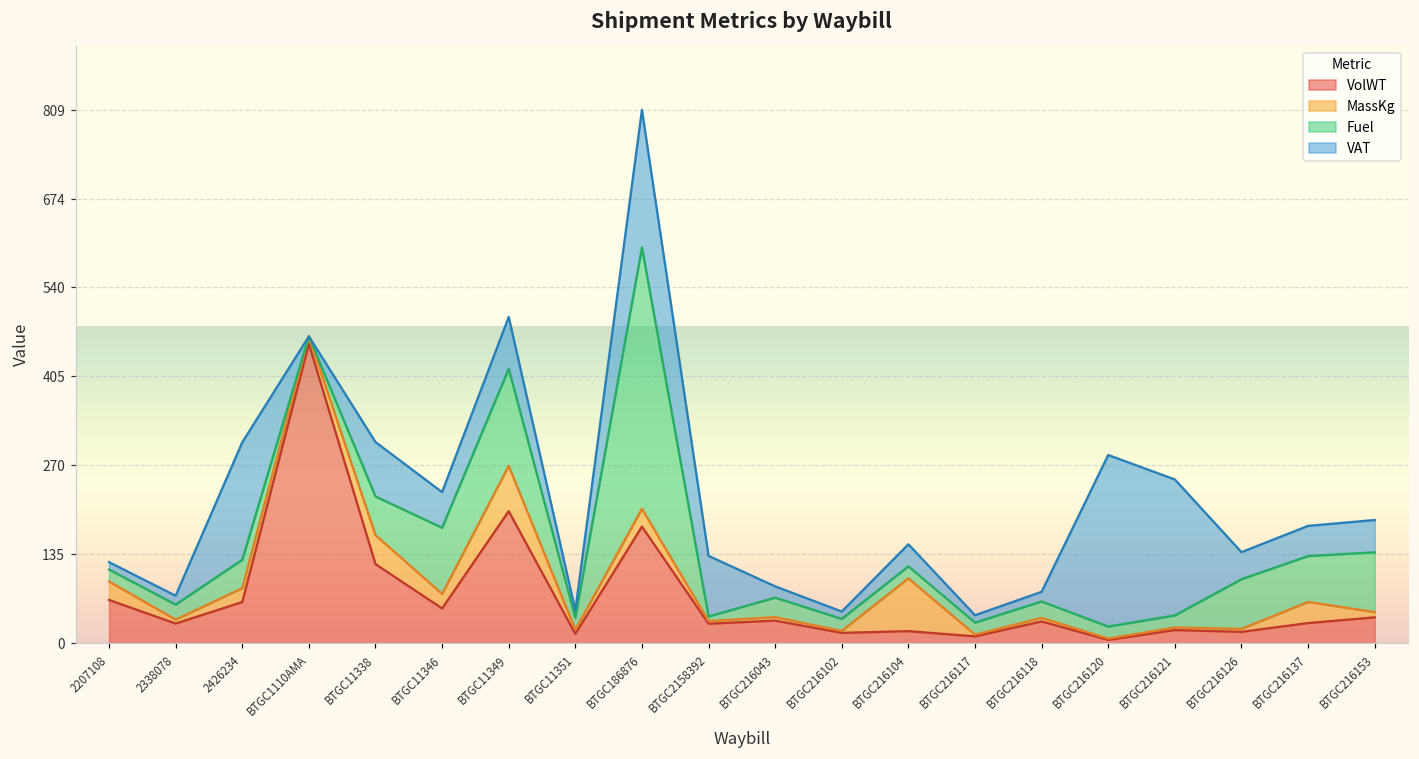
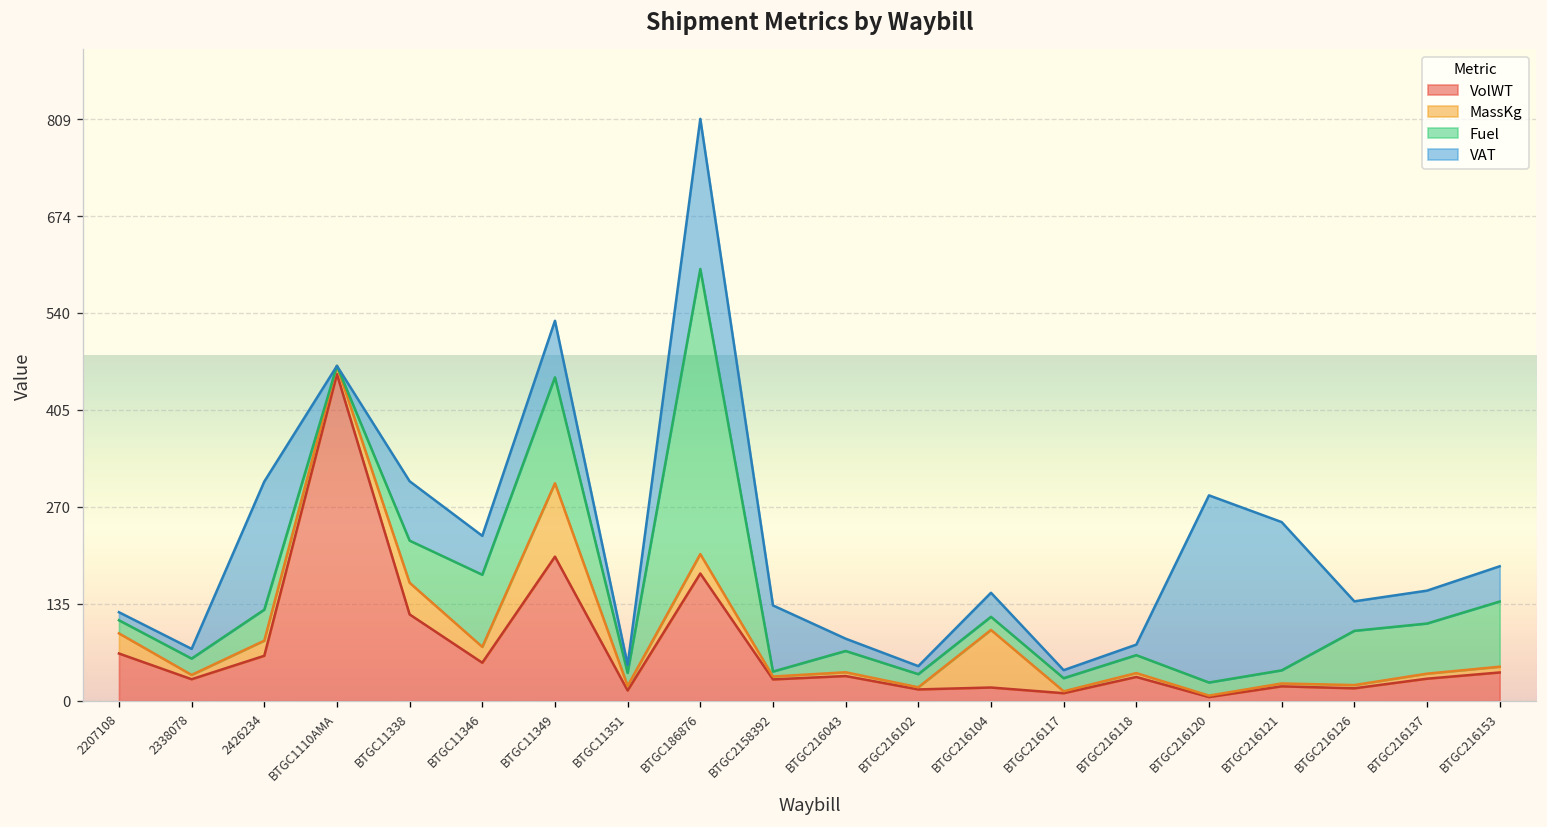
MassKg, BTGC11349: 70 -> 100
MassKg, BTGC216137: 30 -> 10
